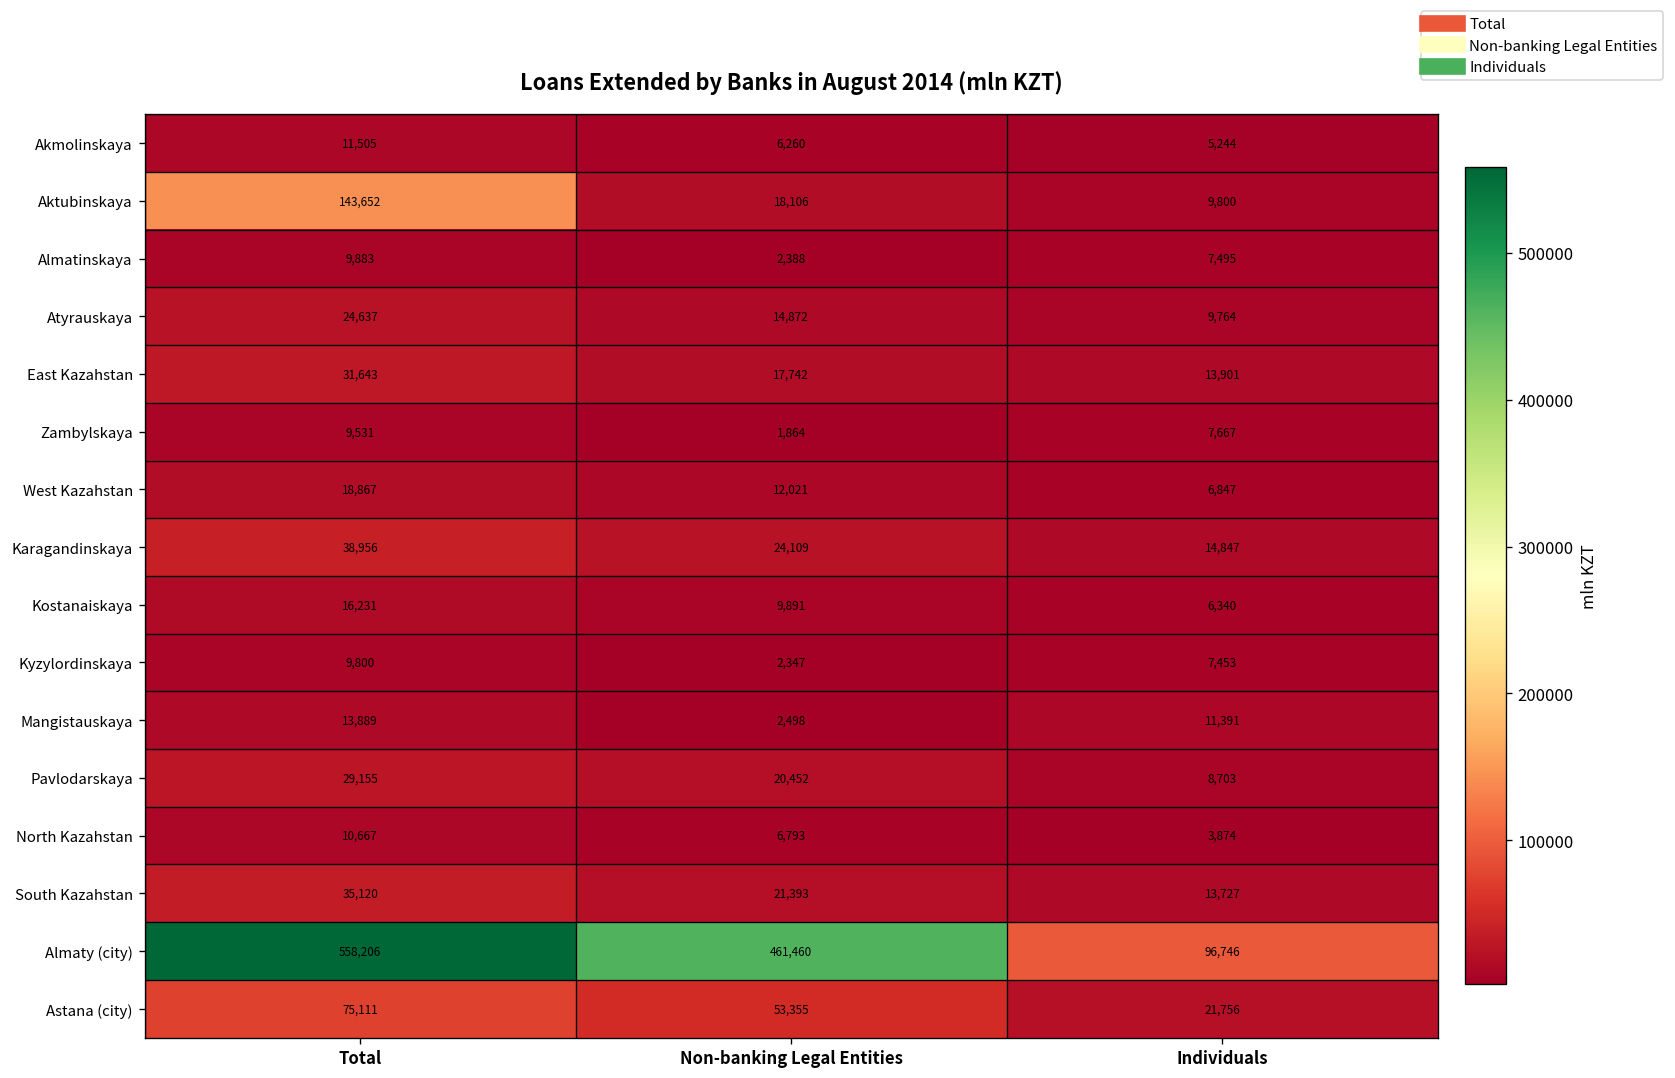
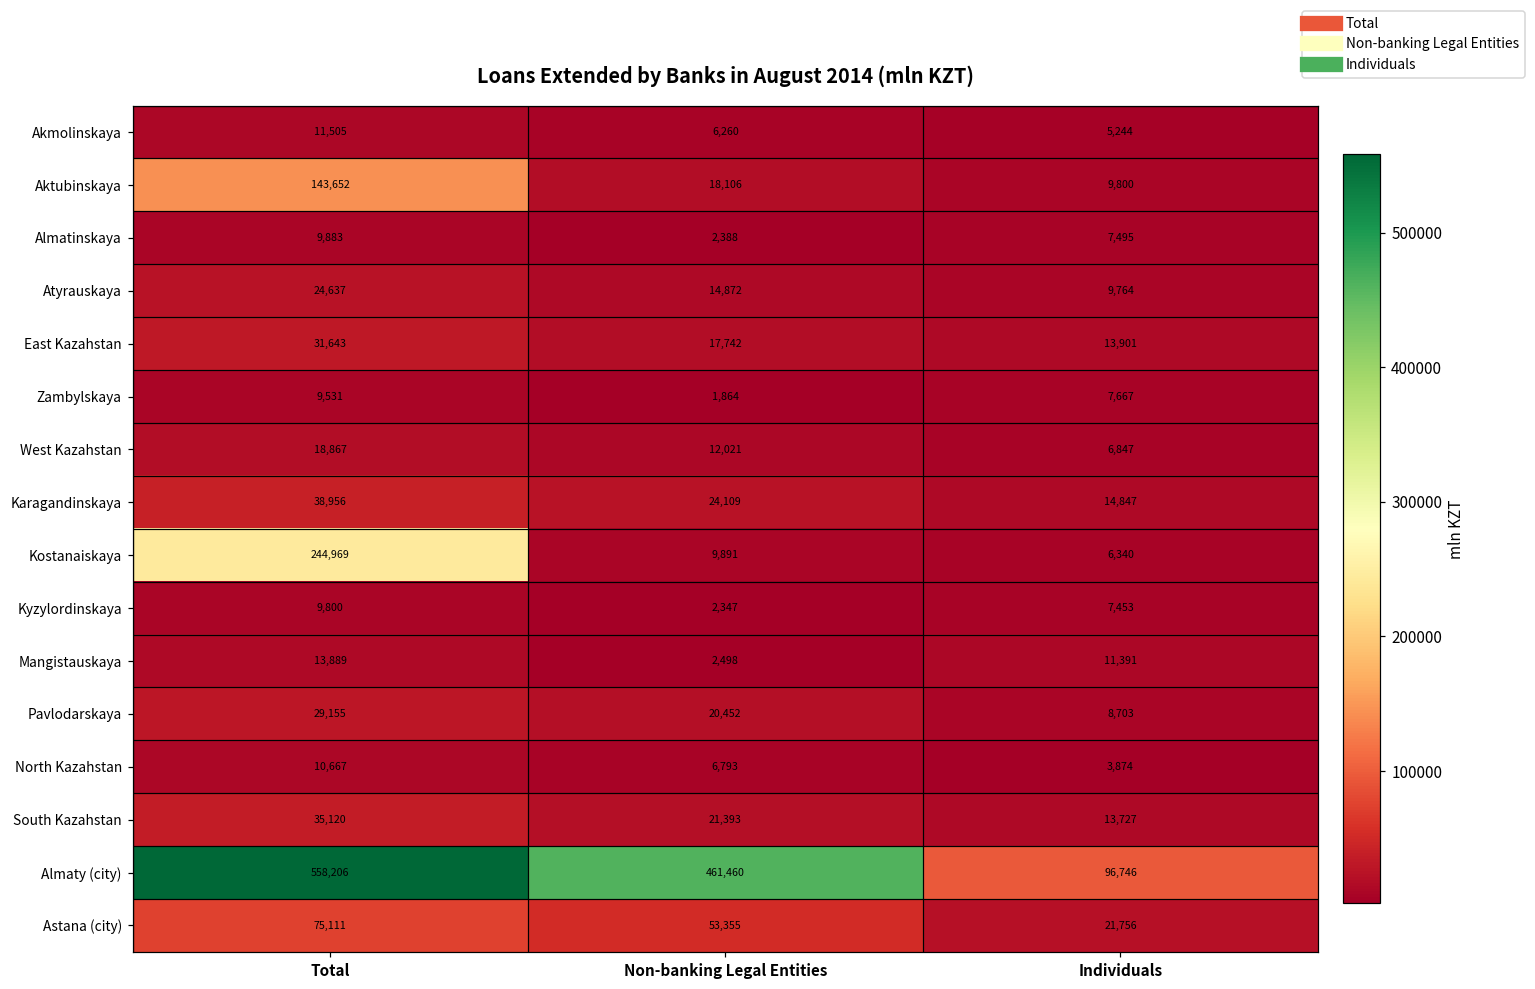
Kostanaiskaya, Total: 16,231 -> 244,969
